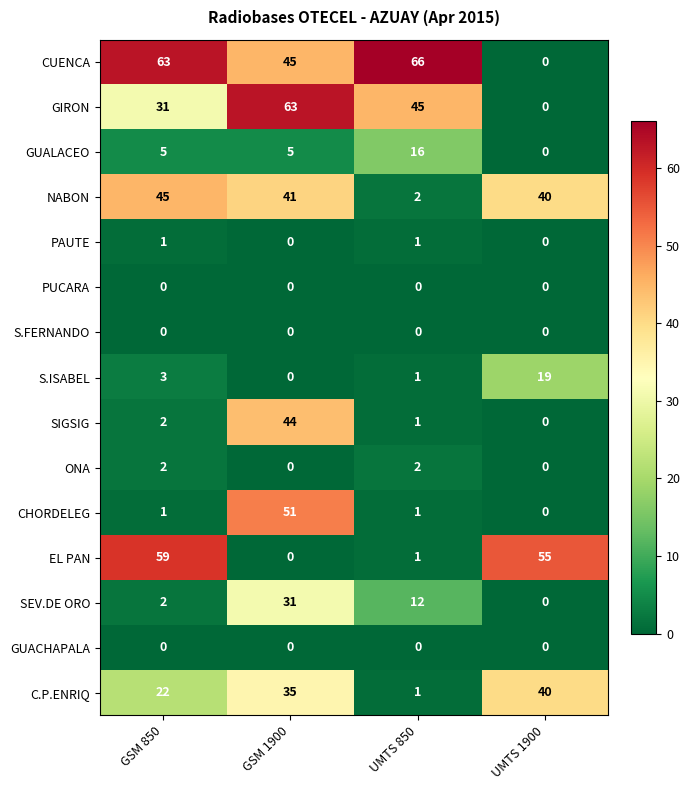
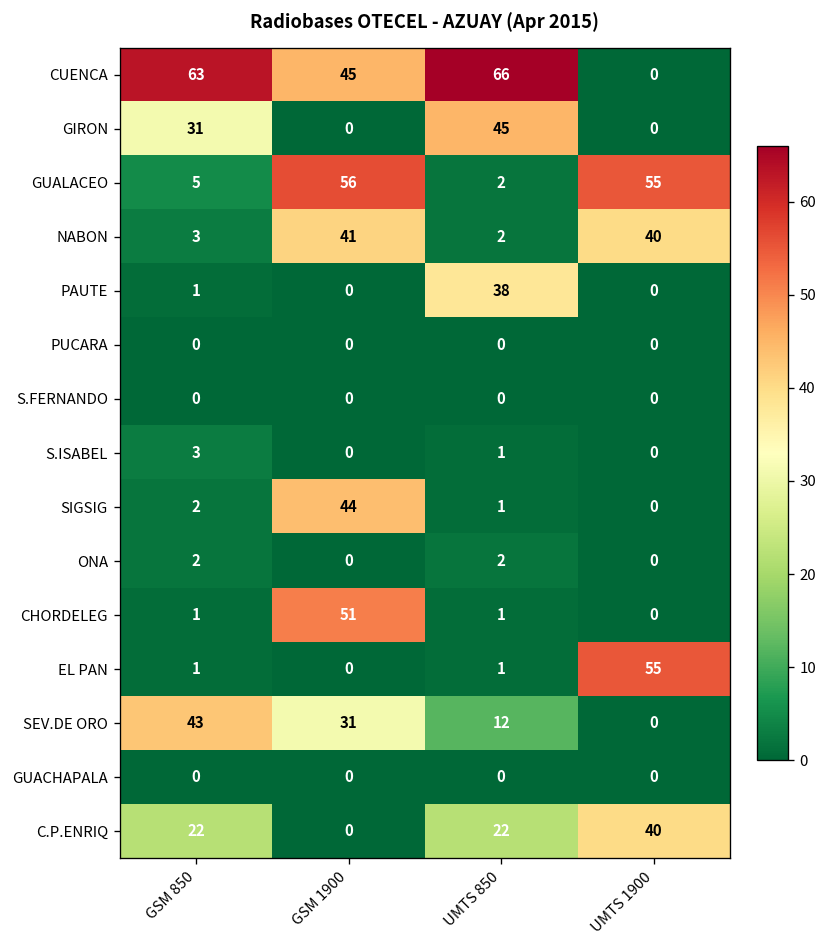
GIRON, GSM 1900: 63 -> 0
GUALACEO, GSM 1900: 5 -> 56
GUALACEO, UMTS 850: 16 -> 2
GUALACEO, UMTS 1900: 0 -> 55
NABON, GSM 850: 45 -> 3
PAUTE, UMTS 850: 1 -> 38
S.ISABEL, UMTS 1900: 19 -> 0
EL PAN, GSM 850: 59 -> 1
SEV.DE ORO, GSM 850: 2 -> 43
C.P.ENRIQ, GSM 1900: 35 -> 0
C.P.ENRIQ, UMTS 850: 1 -> 22
